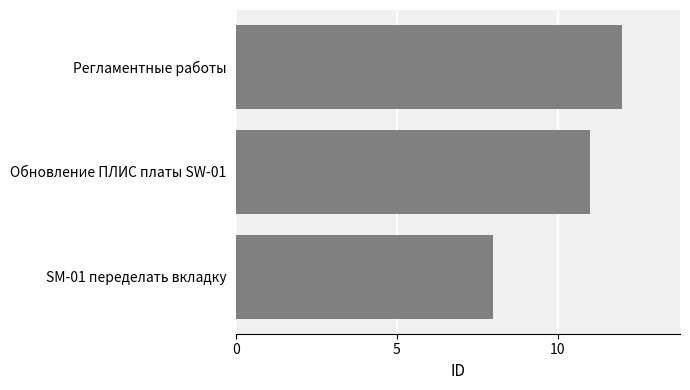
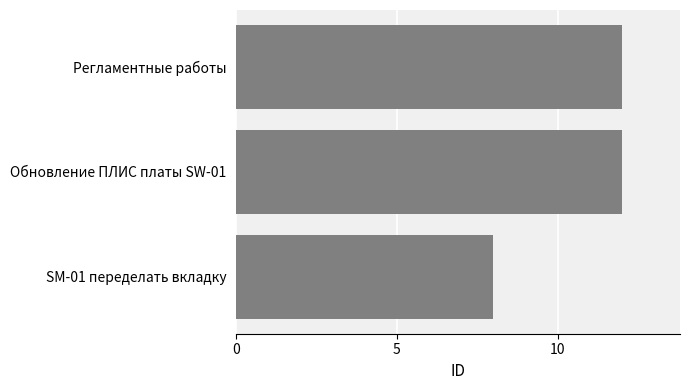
Обновление ПЛИС платы SW-01: 11 -> 12
